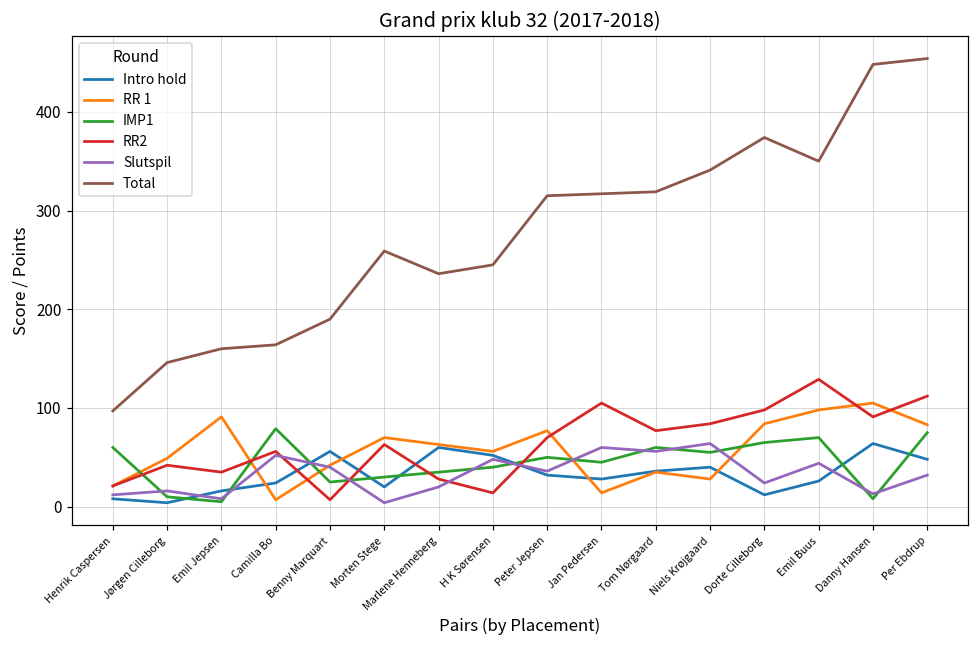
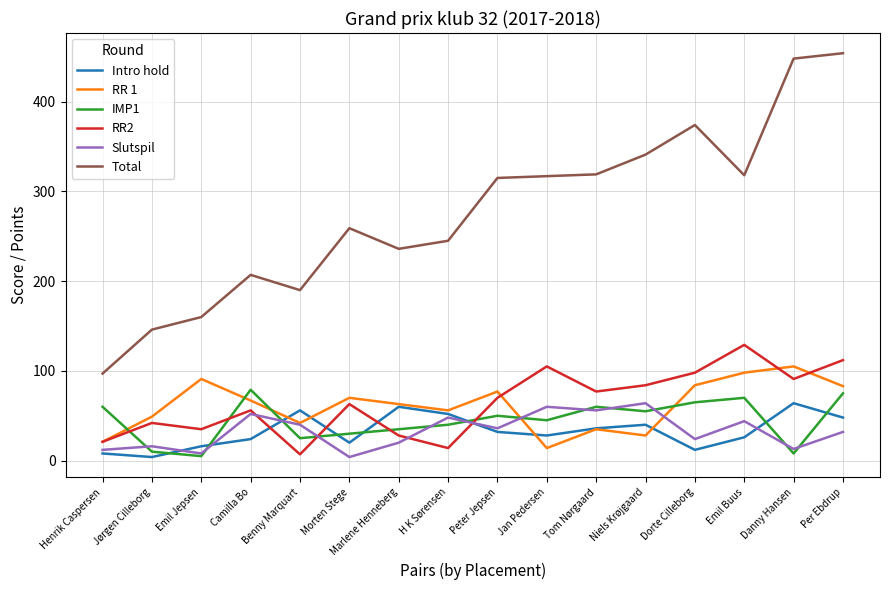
RR 1, Camilla Bo: 10 -> 70
Total, Camilla Bo: 160 -> 210
Total, Emil Buus: 350 -> 320
